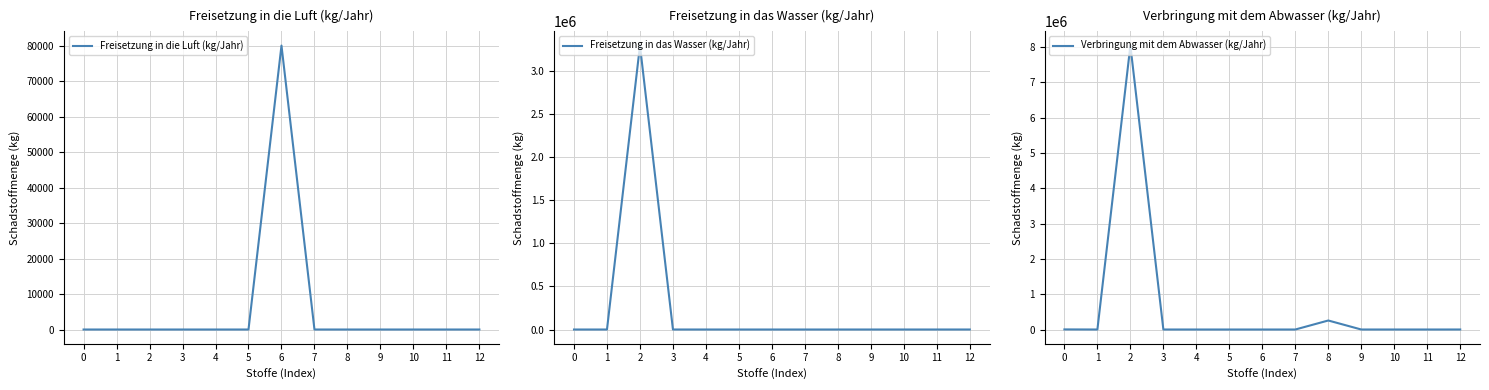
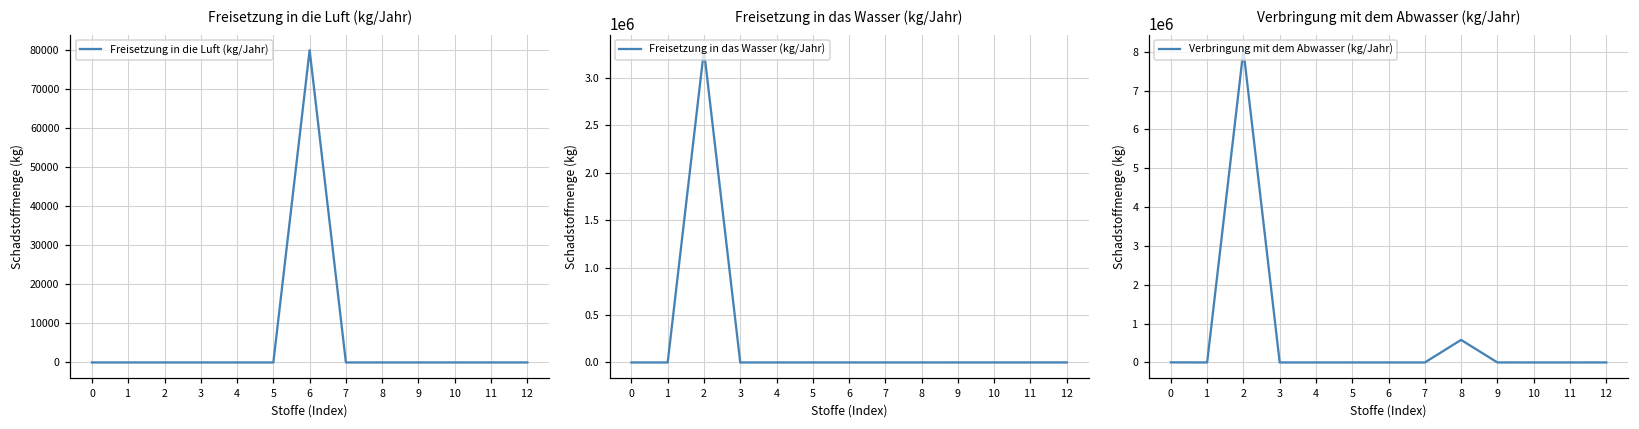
Verbringung mit dem Abwasser (kg/Jahr), 8: 300000 -> 600000
